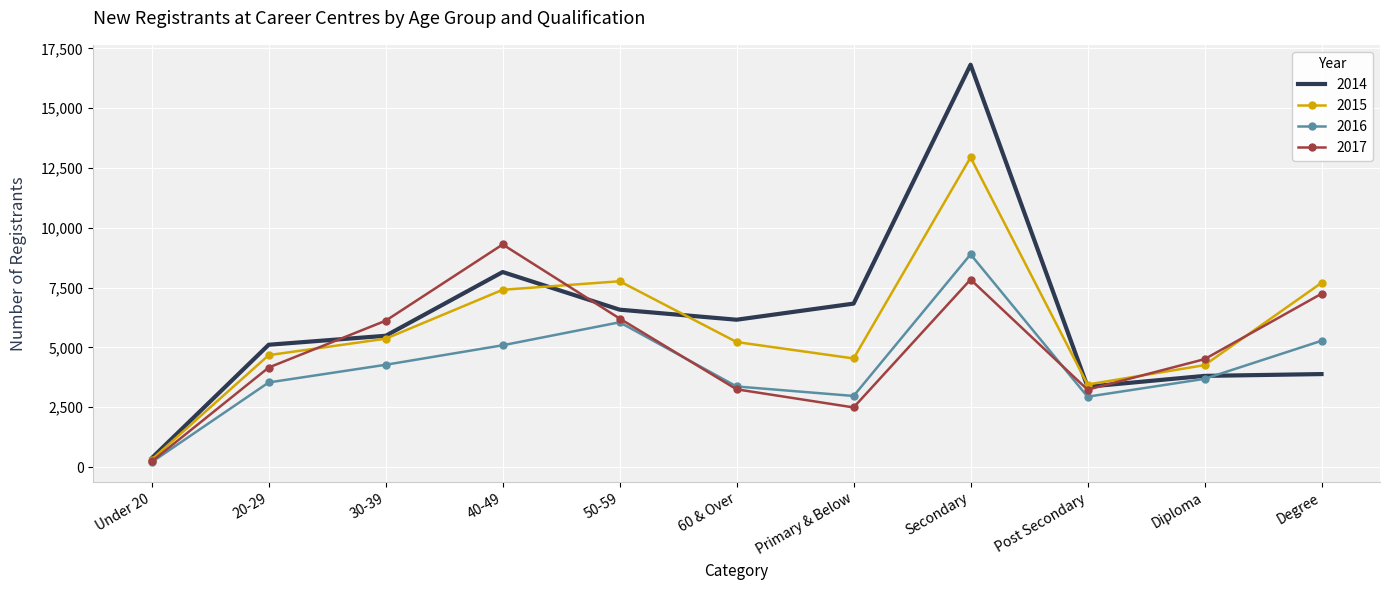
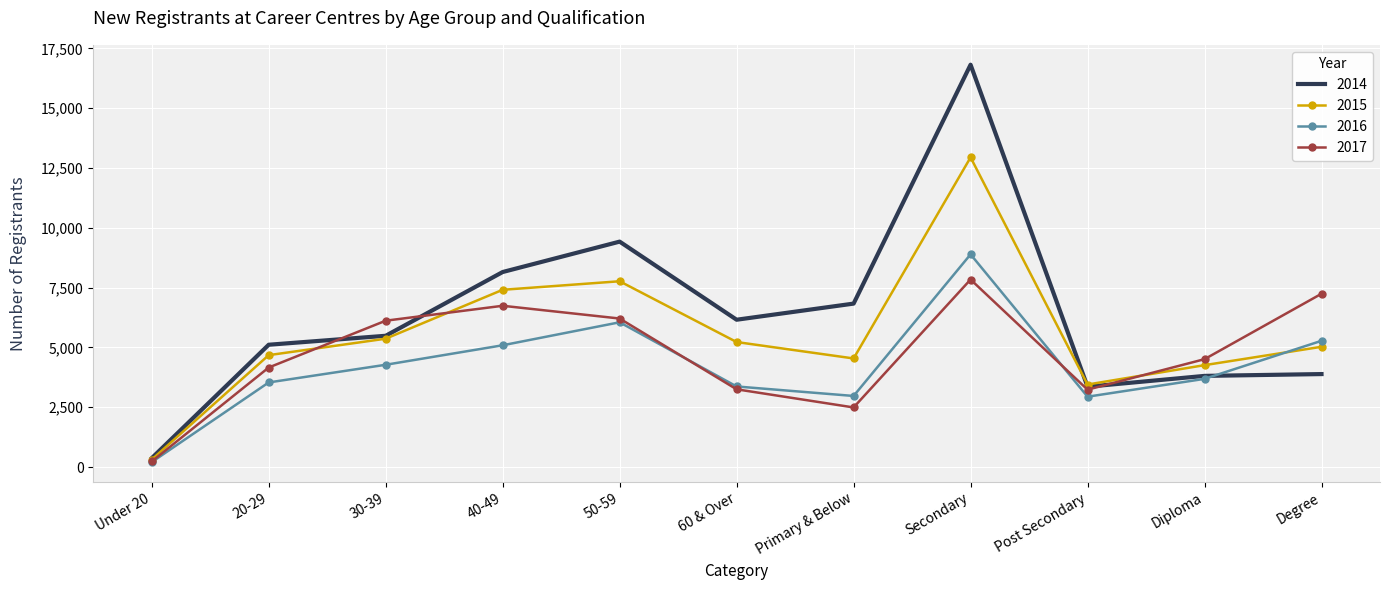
2017, 40-49: 9,300 -> 6,700
2014, 50-59: 6,600 -> 9,400
2015, Degree: 7,700 -> 5,000
